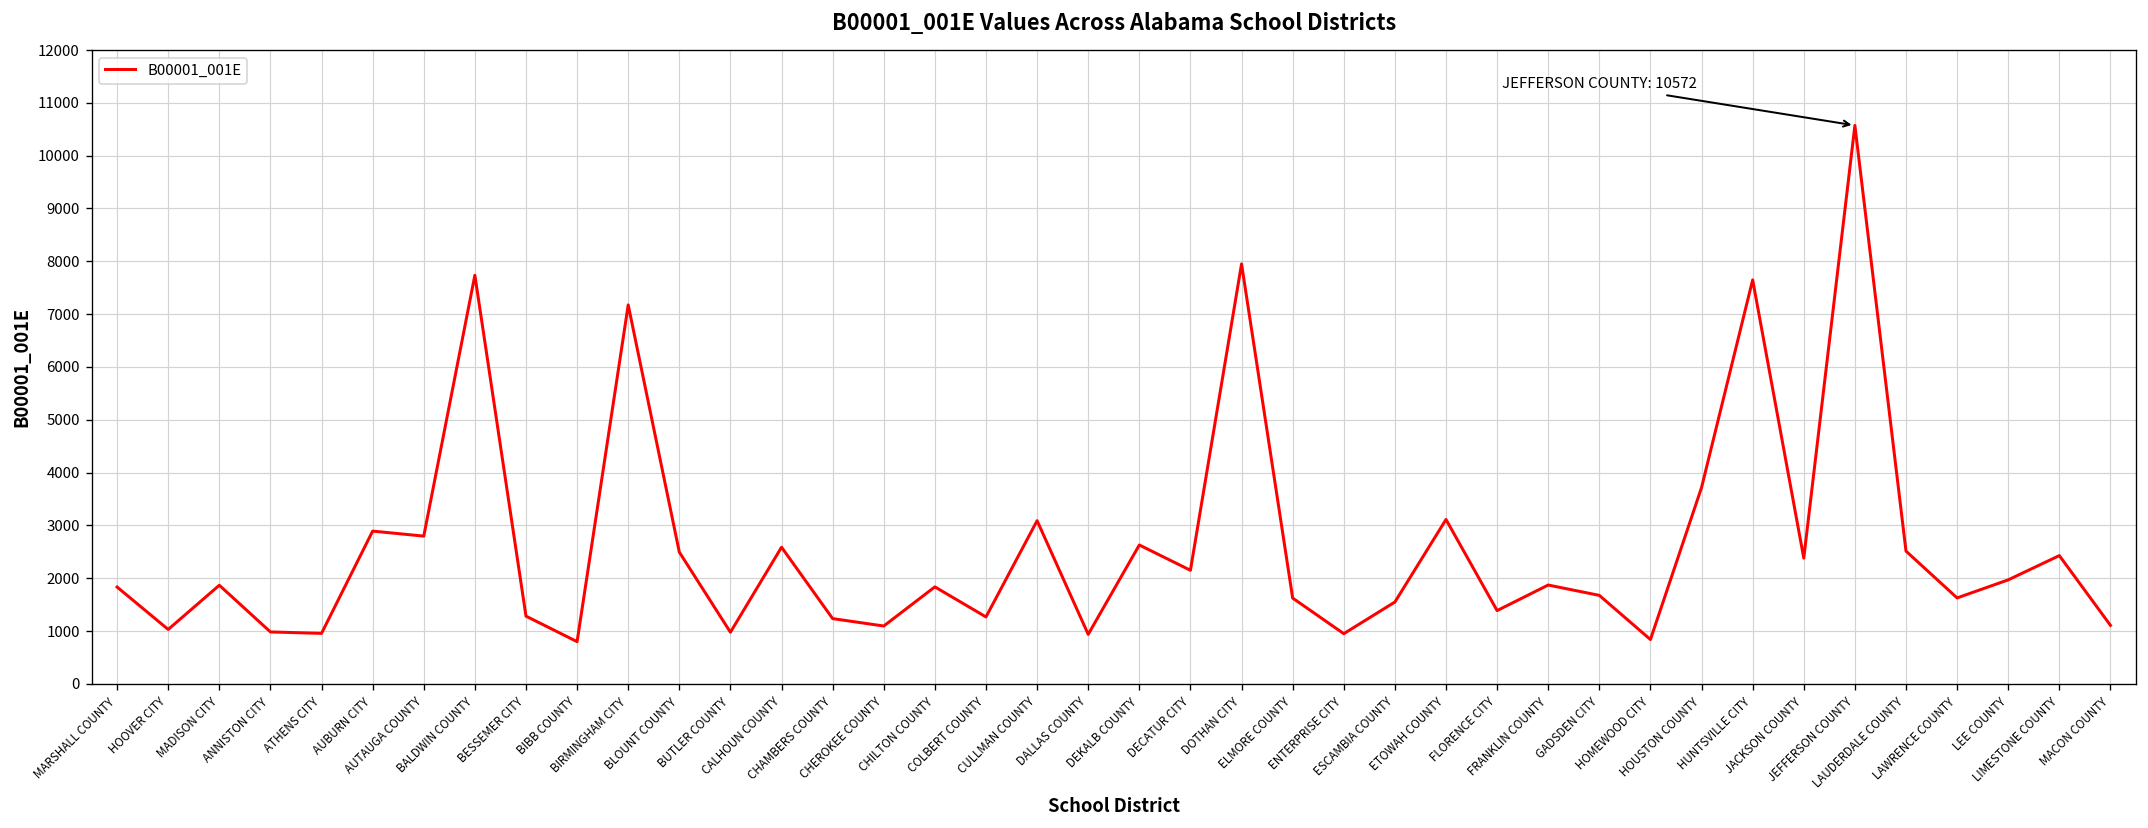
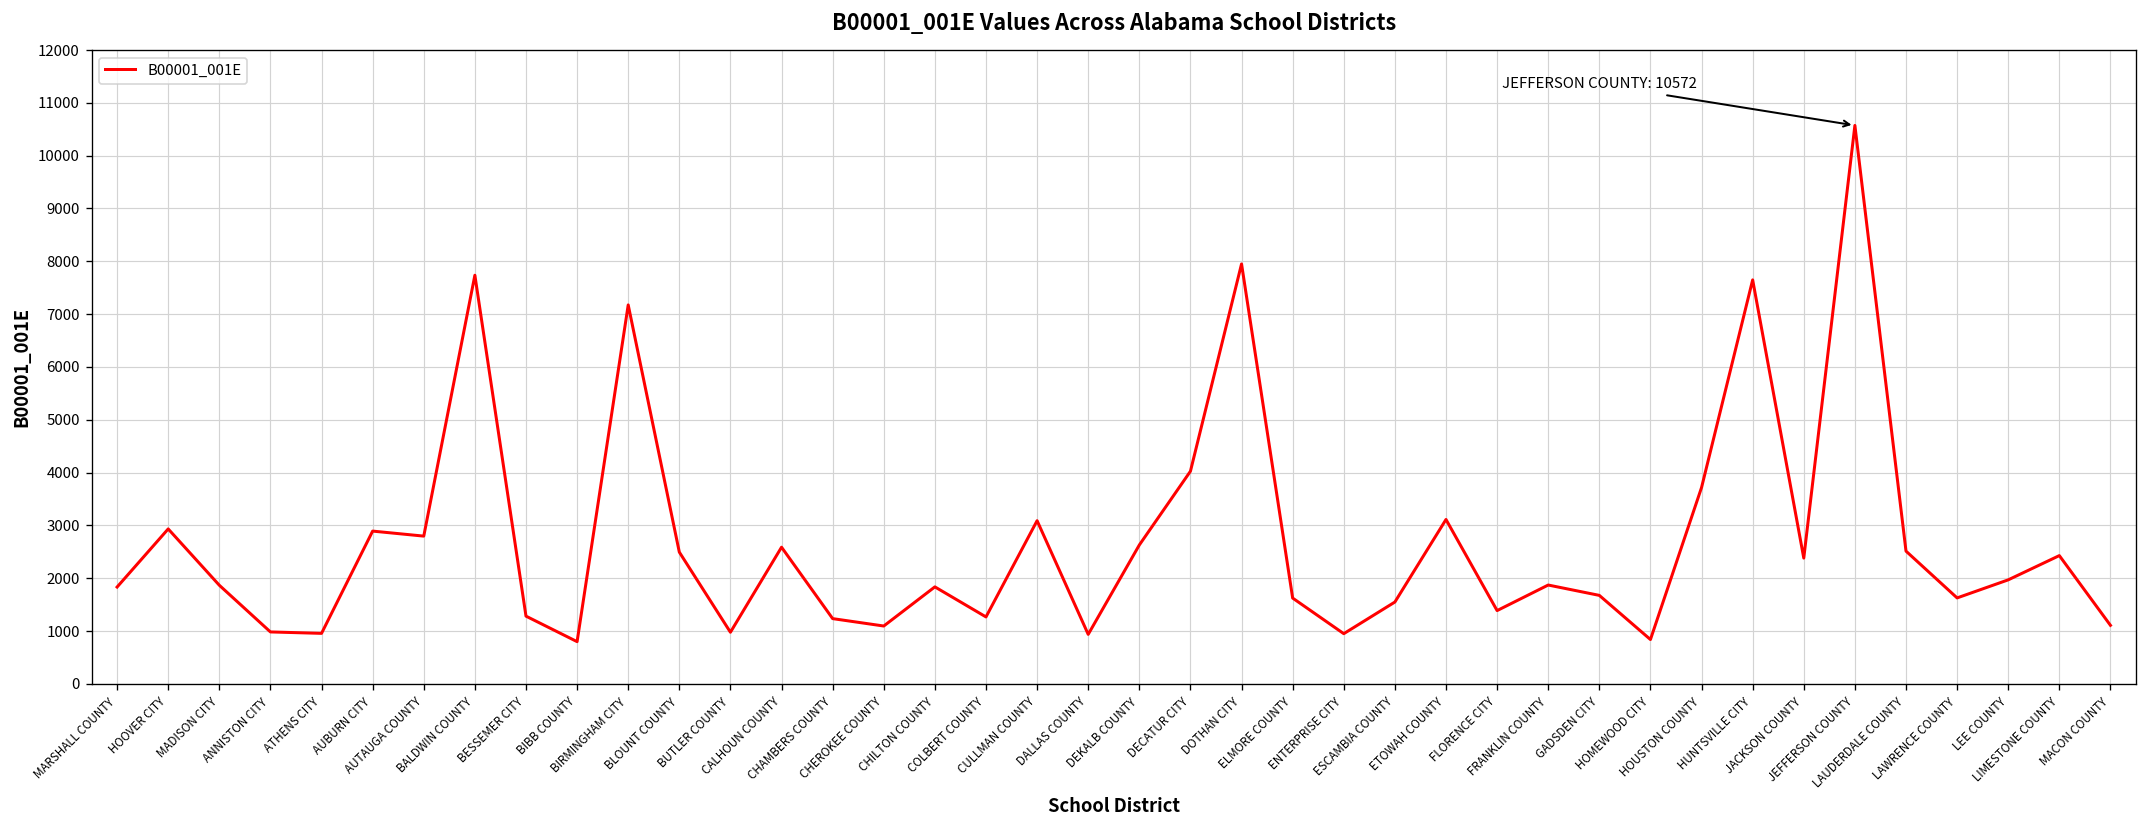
HOOVER CITY: 1000 -> 2900
DECATUR CITY: 2200 -> 4000
